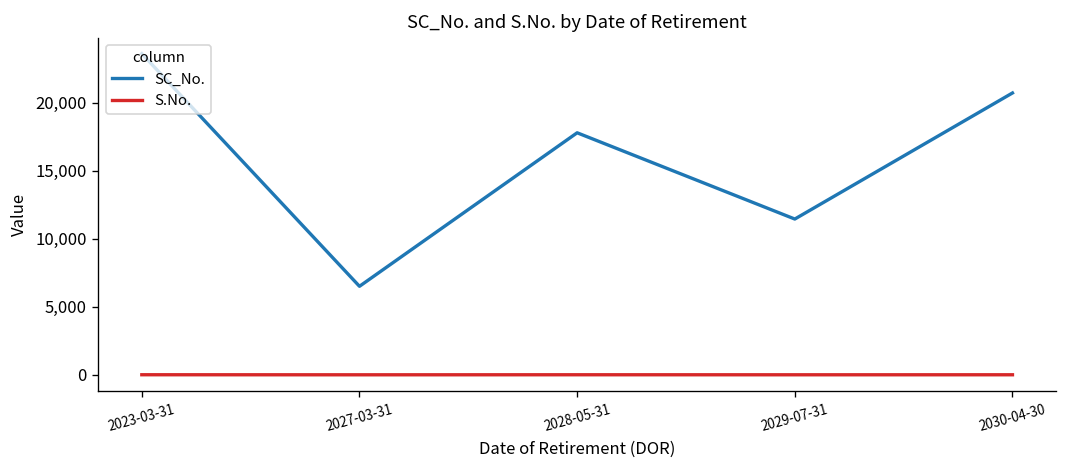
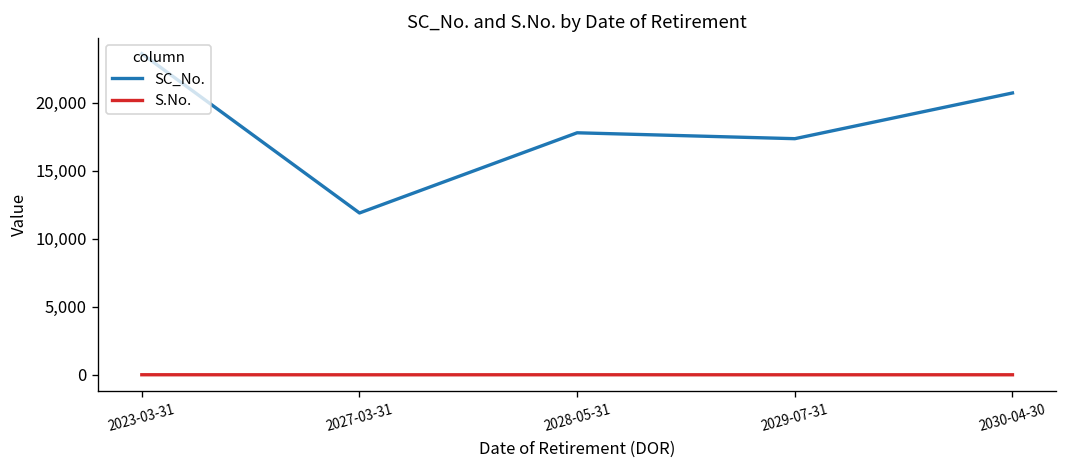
SC_No., 2027-03-31: 6,500 -> 11,900
SC_No., 2029-07-31: 11,500 -> 17,400
